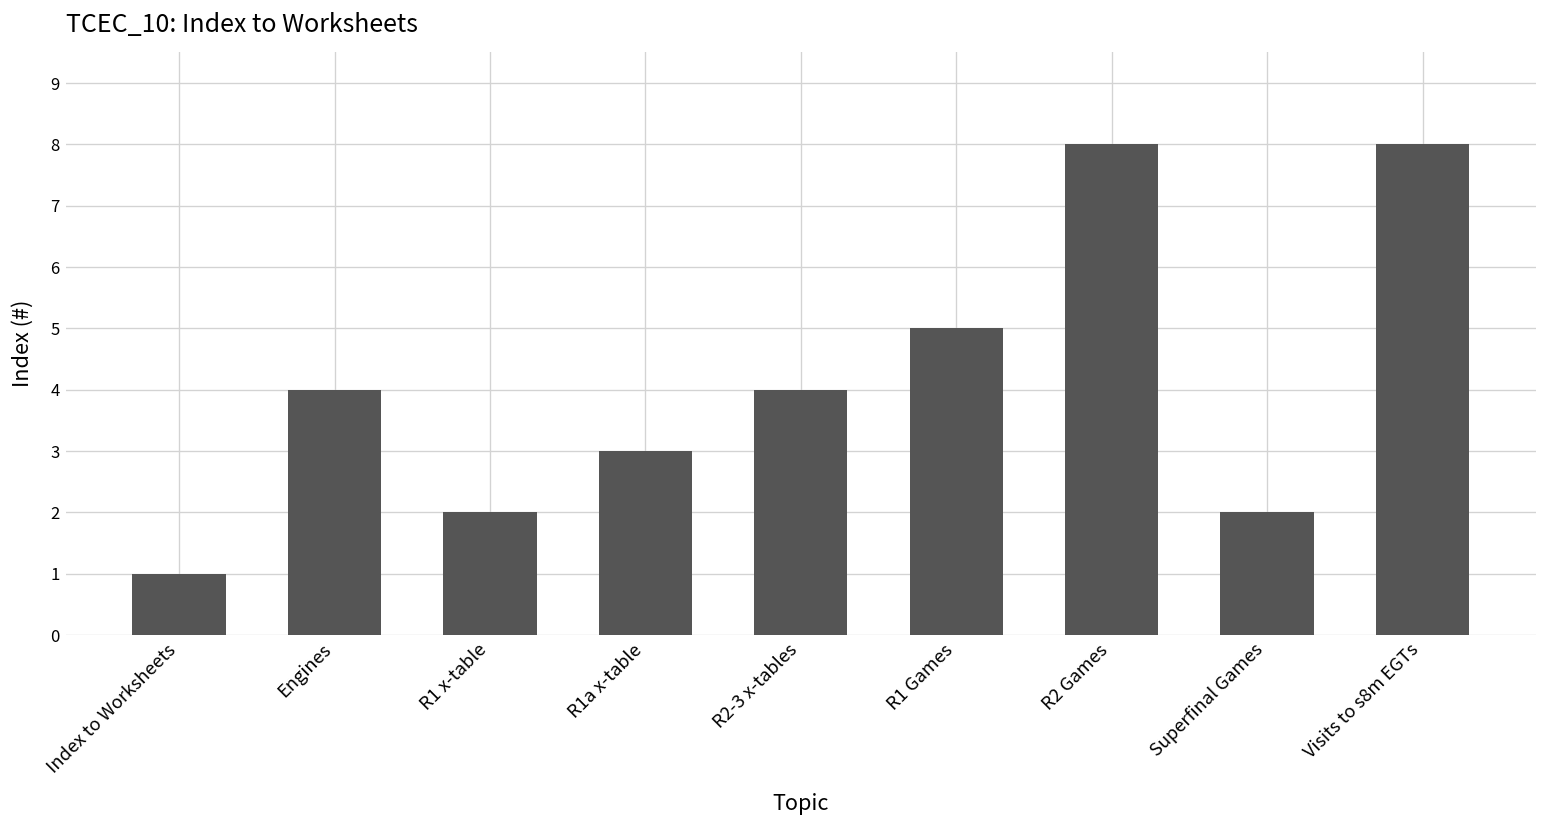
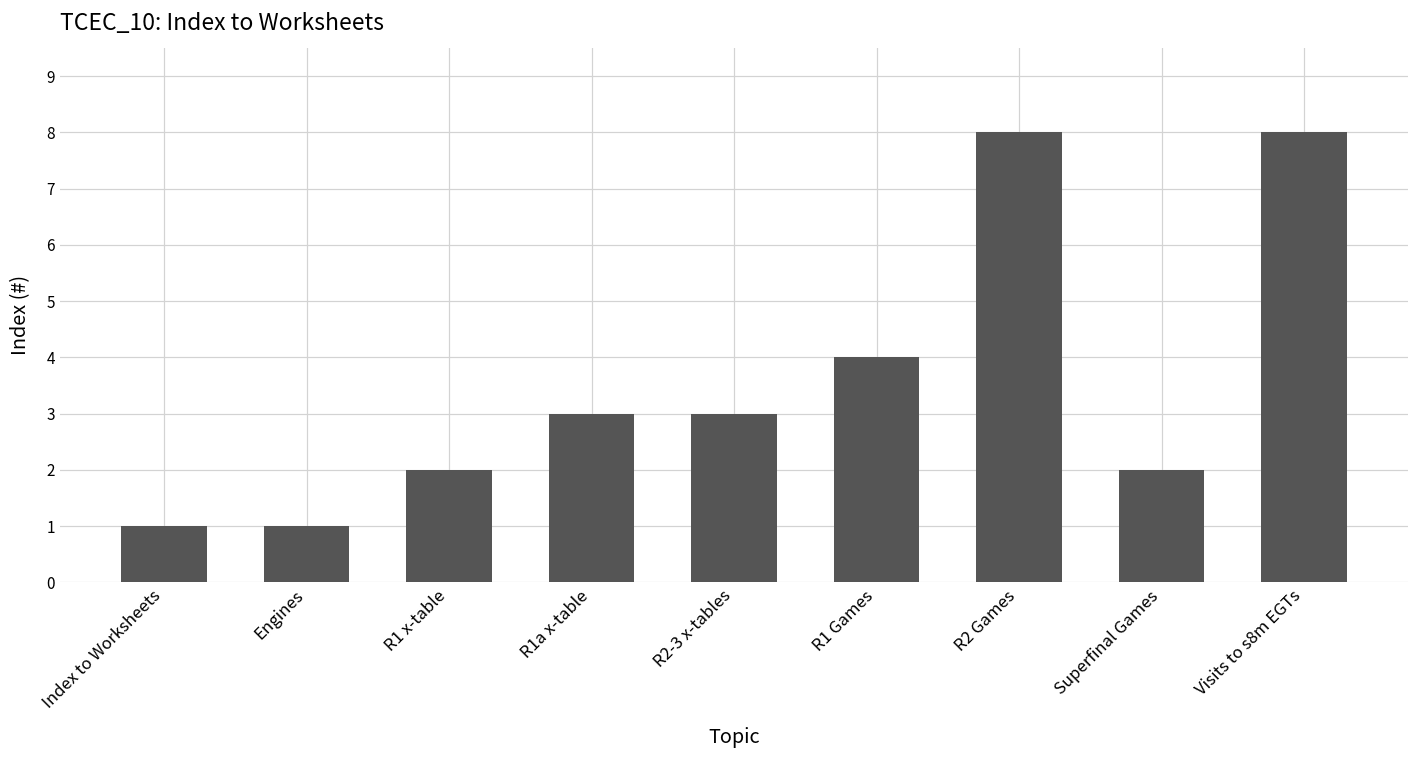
Engines: 4 -> 1
R2-3 x-tables: 4 -> 3
R1 Games: 5 -> 4
